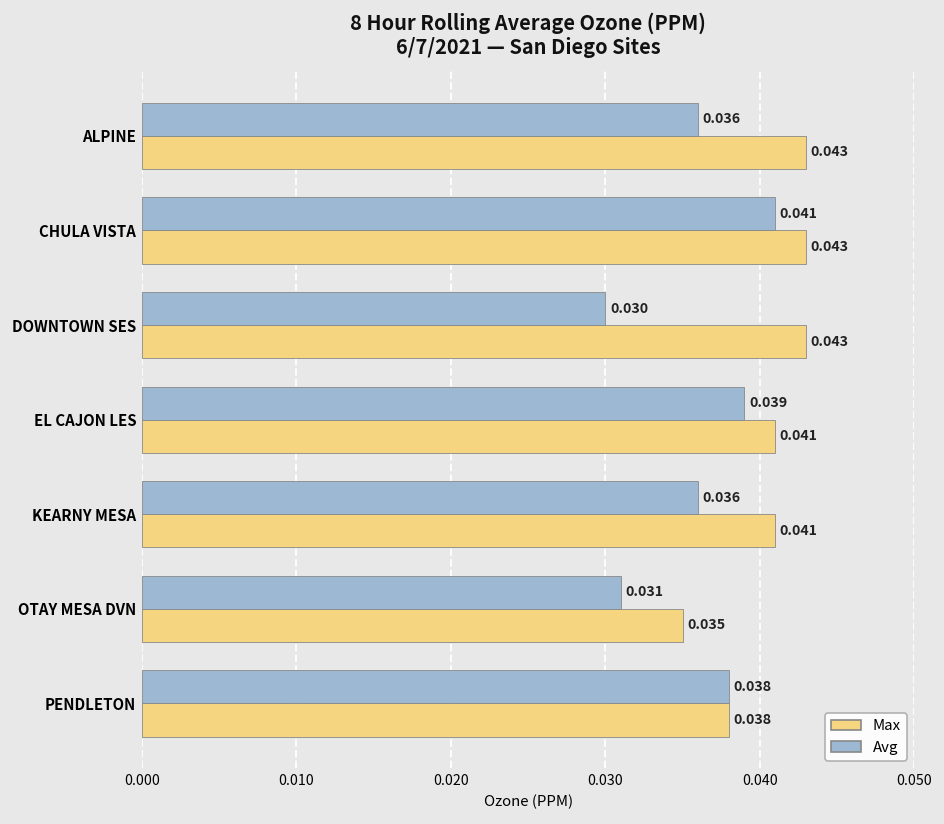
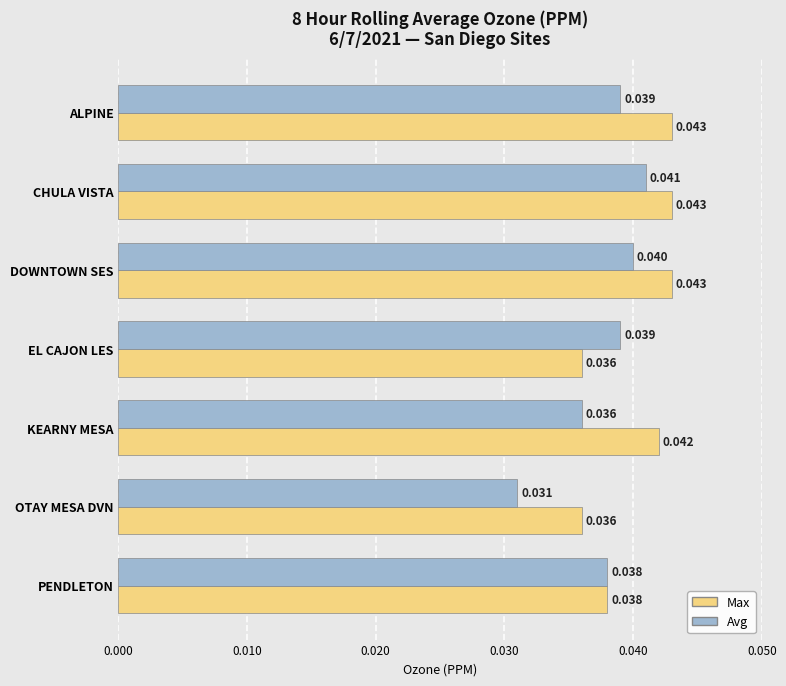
Avg, ALPINE: 0.036 -> 0.039
Avg, DOWNTOWN SES: 0.030 -> 0.040
Max, EL CAJON LES: 0.041 -> 0.036
Max, KEARNY MESA: 0.041 -> 0.042
Max, OTAY MESA DVN: 0.035 -> 0.036
